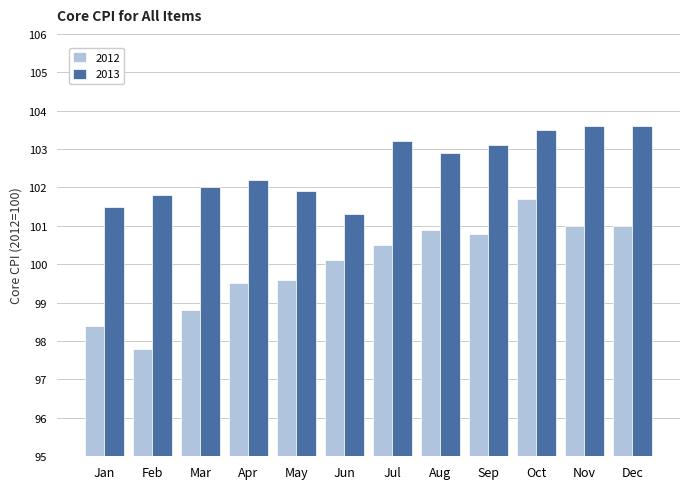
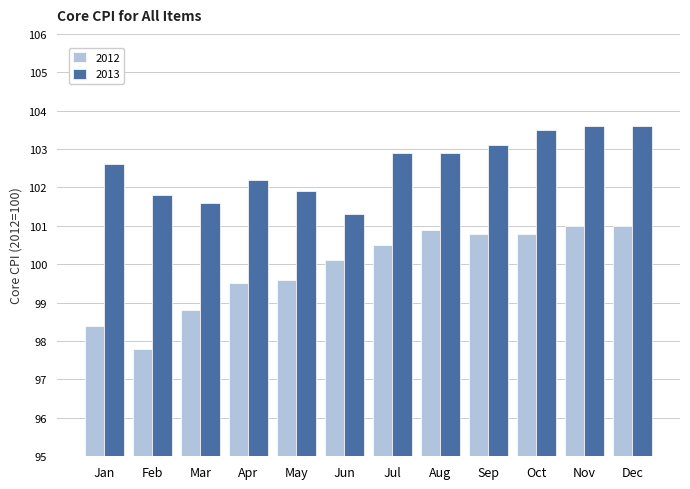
2013, Jan: 101.5 -> 102.6
2013, Mar: 102.0 -> 101.6
2013, Jul: 103.2 -> 102.9
2012, Oct: 101.7 -> 100.8
